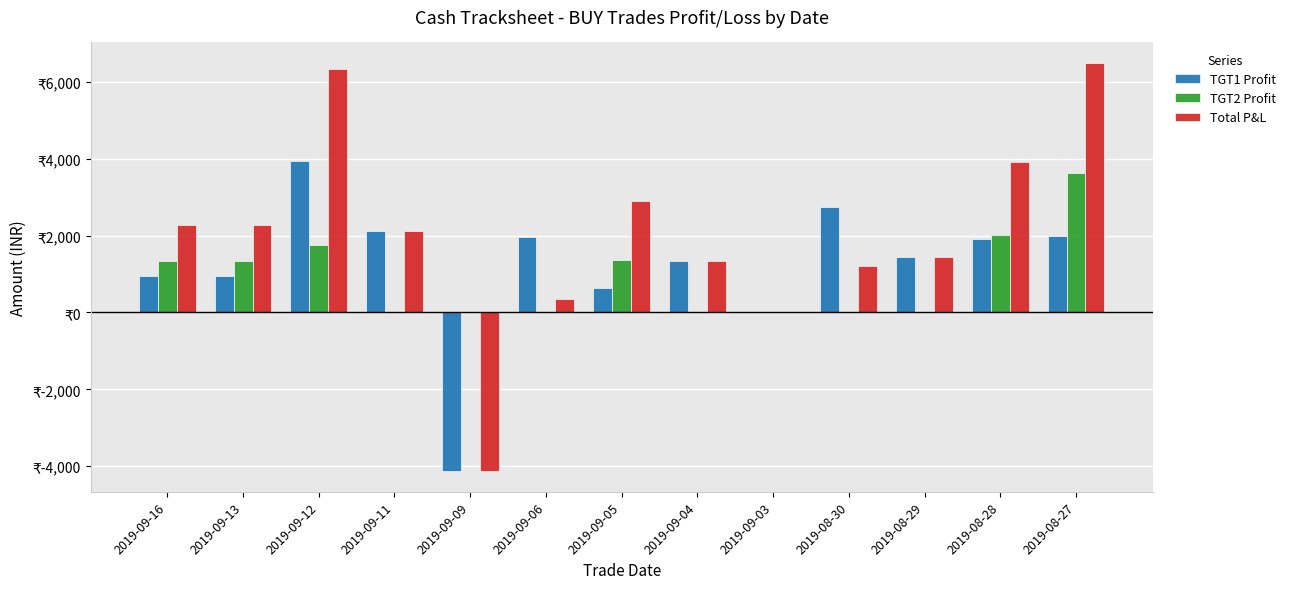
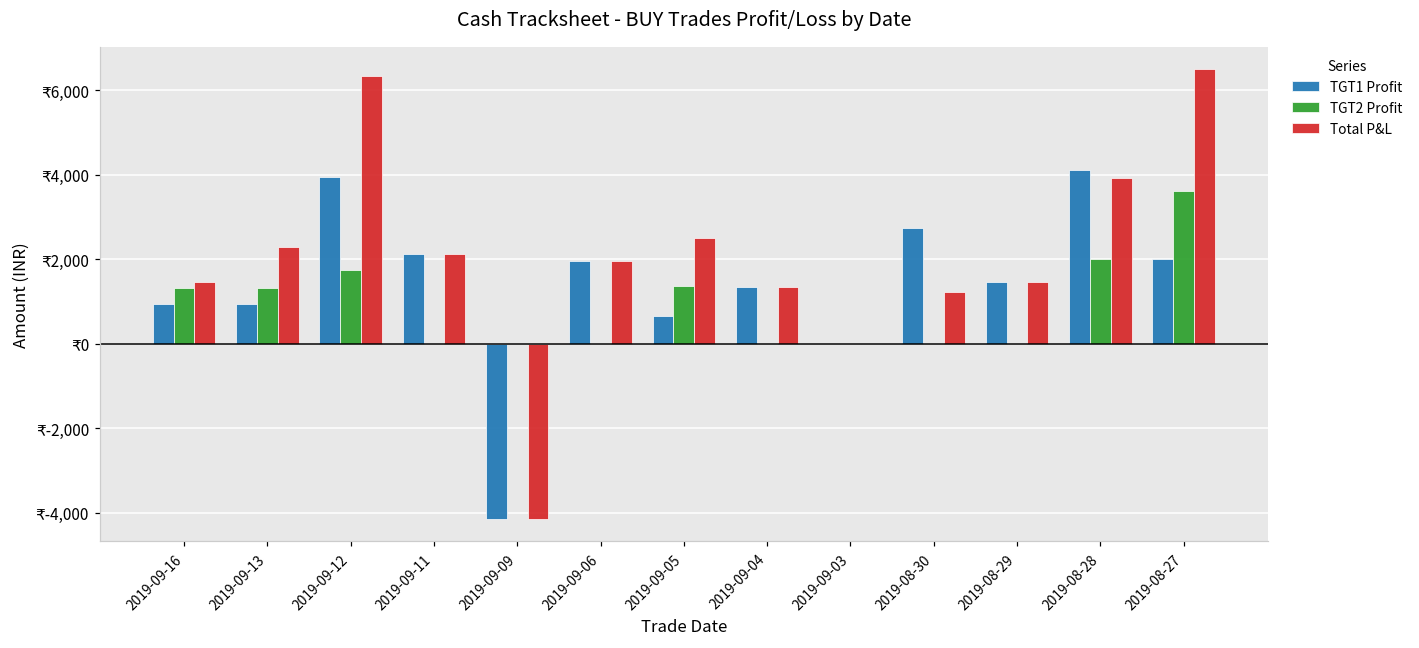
Total P&L, 2019-09-16: ₹2,300 -> ₹1,500
Total P&L, 2019-09-06: ₹300 -> ₹2,000
Total P&L, 2019-09-05: ₹2,900 -> ₹2,500
TGT1 Profit, 2019-08-28: ₹1,900 -> ₹4,100
